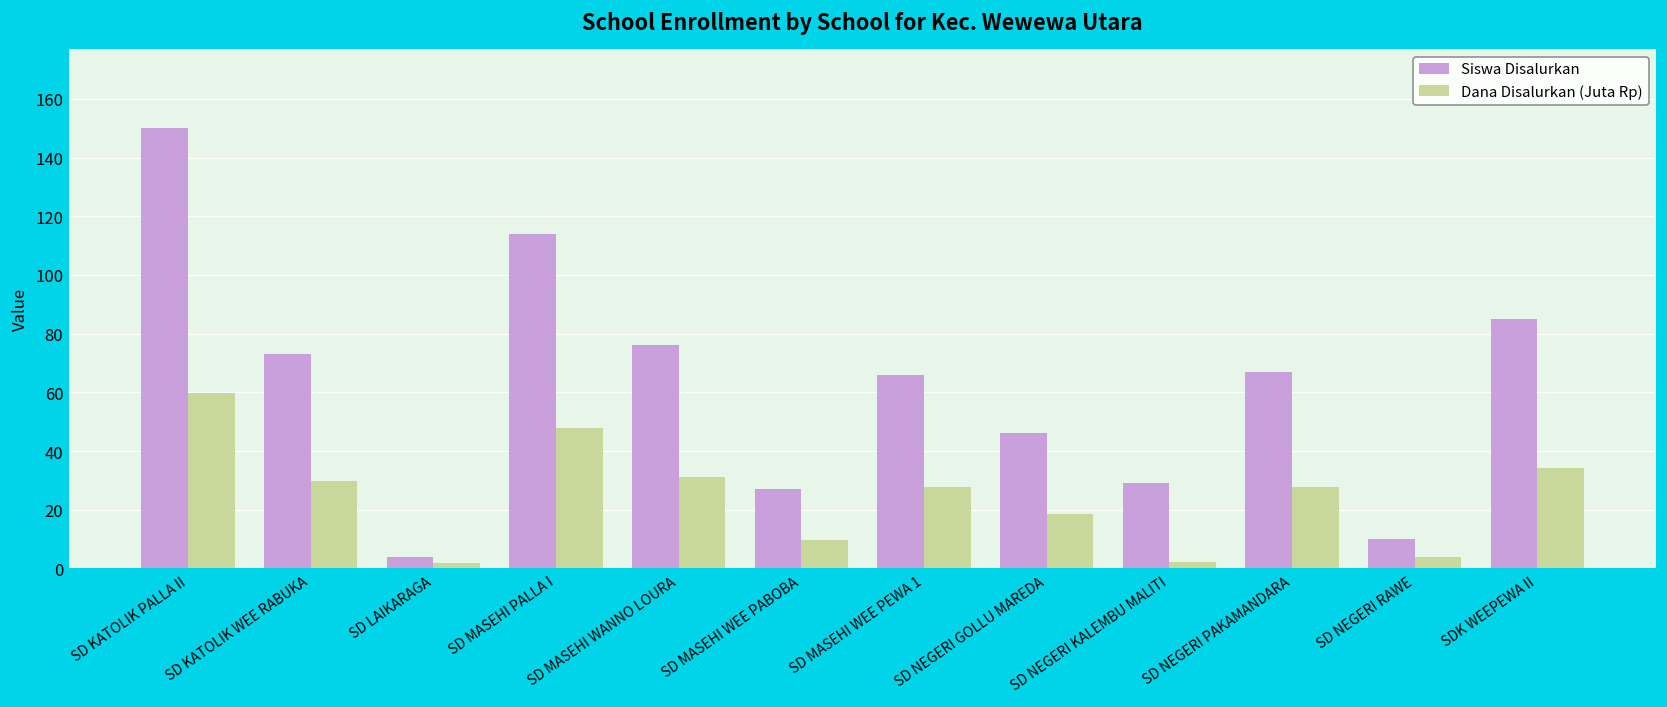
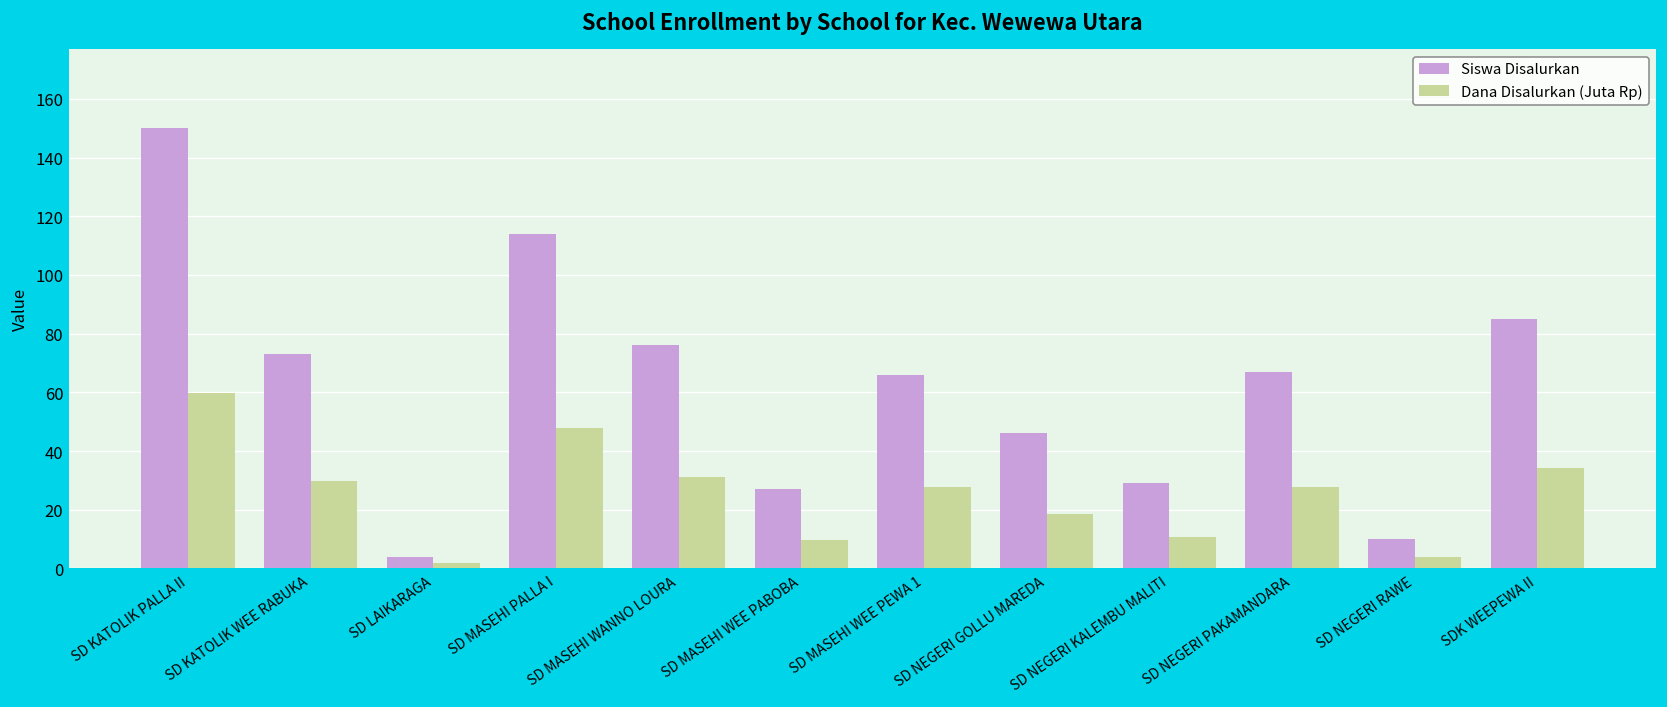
Dana Disalurkan (Juta Rp), SD NEGERI KALEMBU MALITI: 2 -> 11
